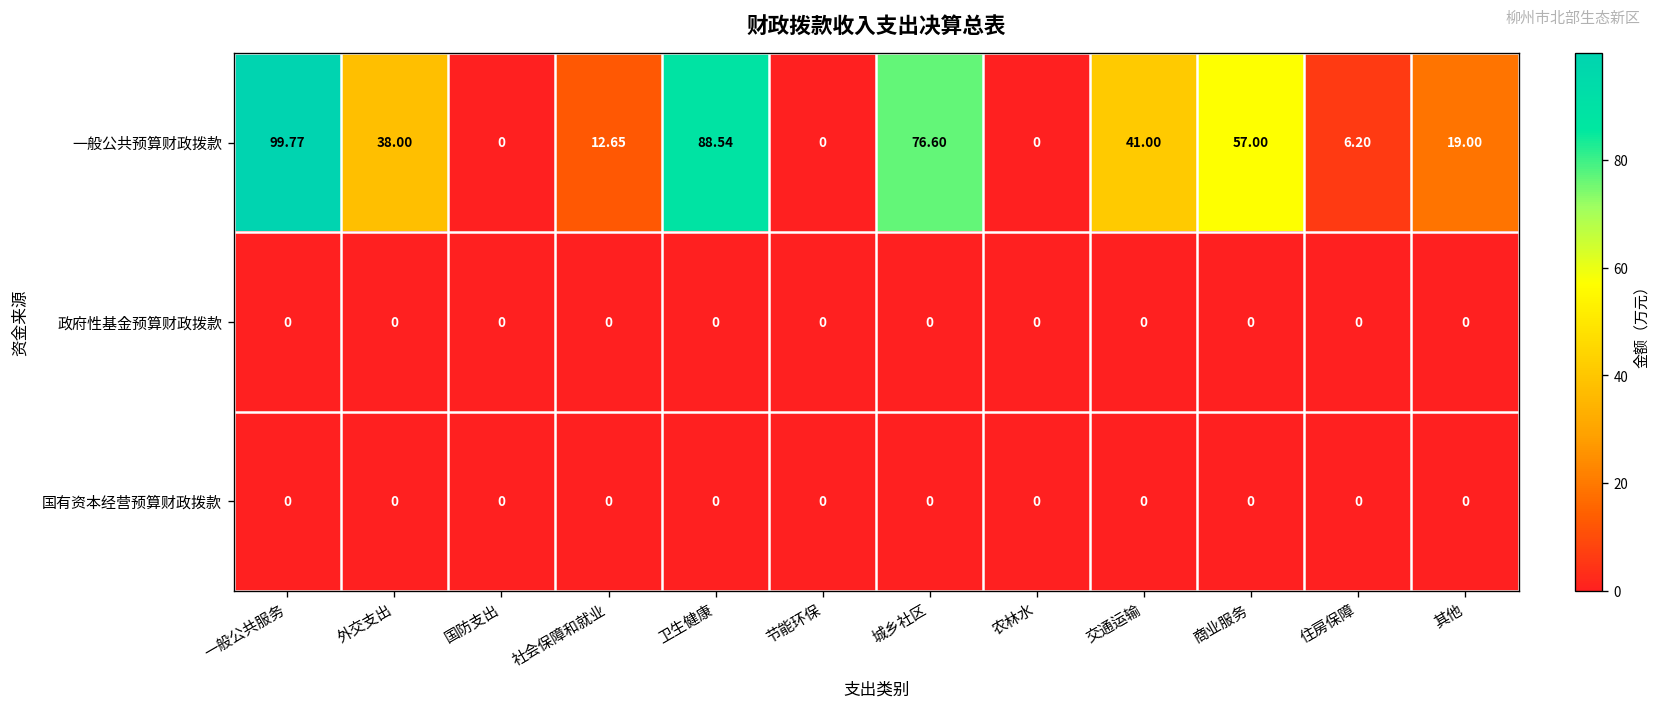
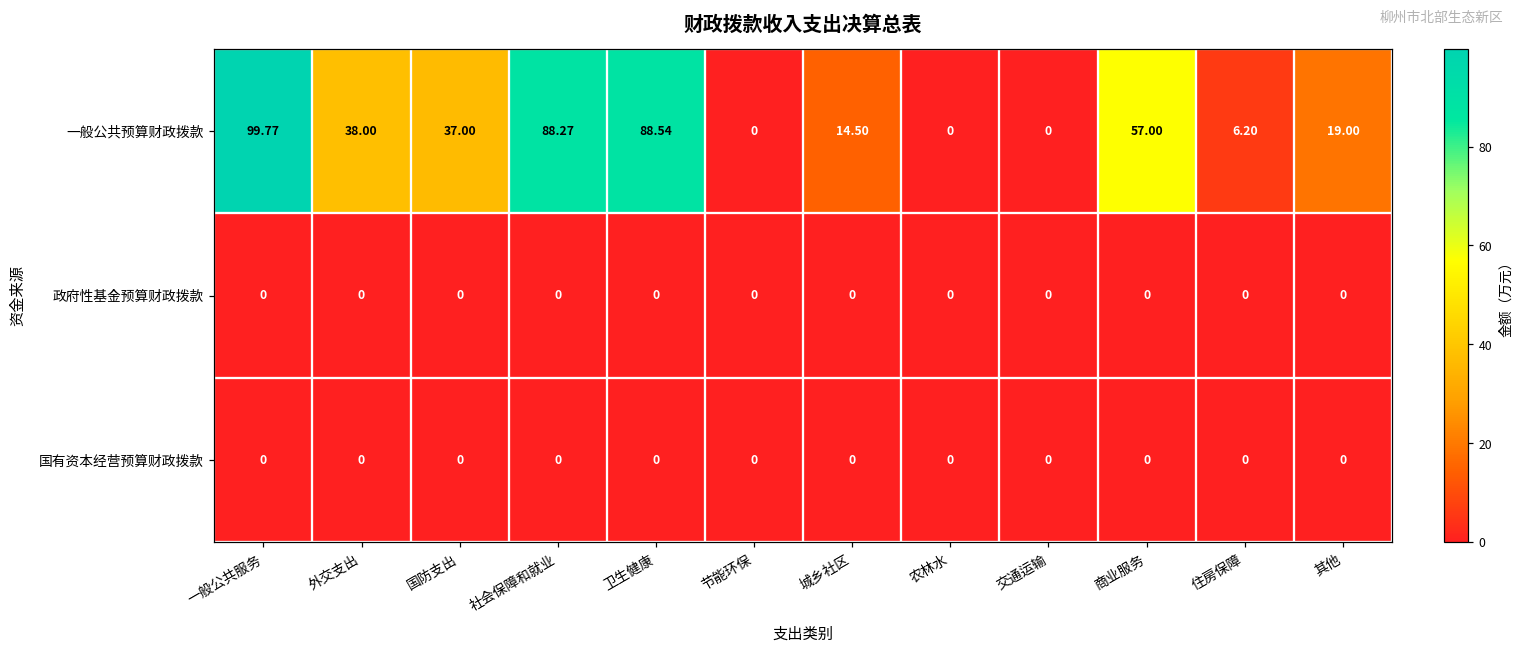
一般公共预算财政拨款, 国防支出: 0 -> 37.00
一般公共预算财政拨款, 社会保障和就业: 12.65 -> 88.27
一般公共预算财政拨款, 城乡社区: 76.60 -> 14.50
一般公共预算财政拨款, 交通运输: 41.00 -> 0
